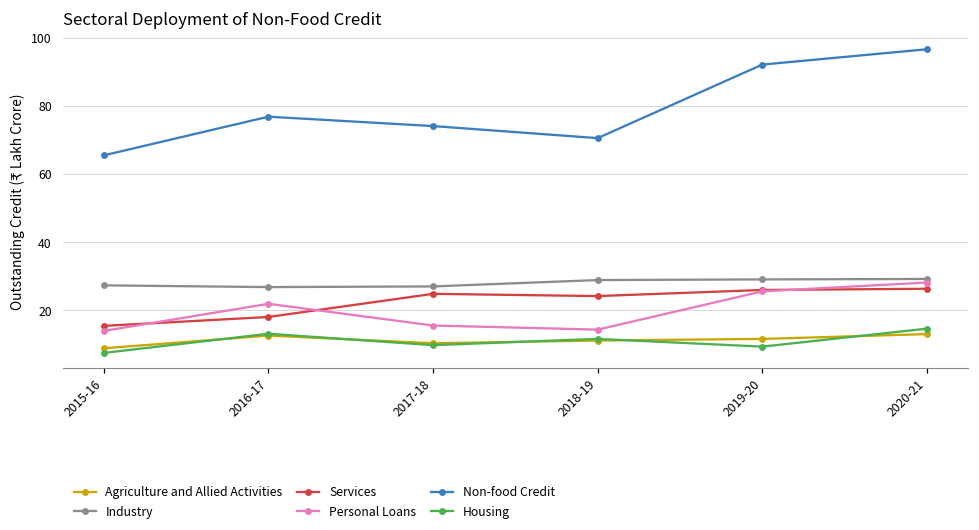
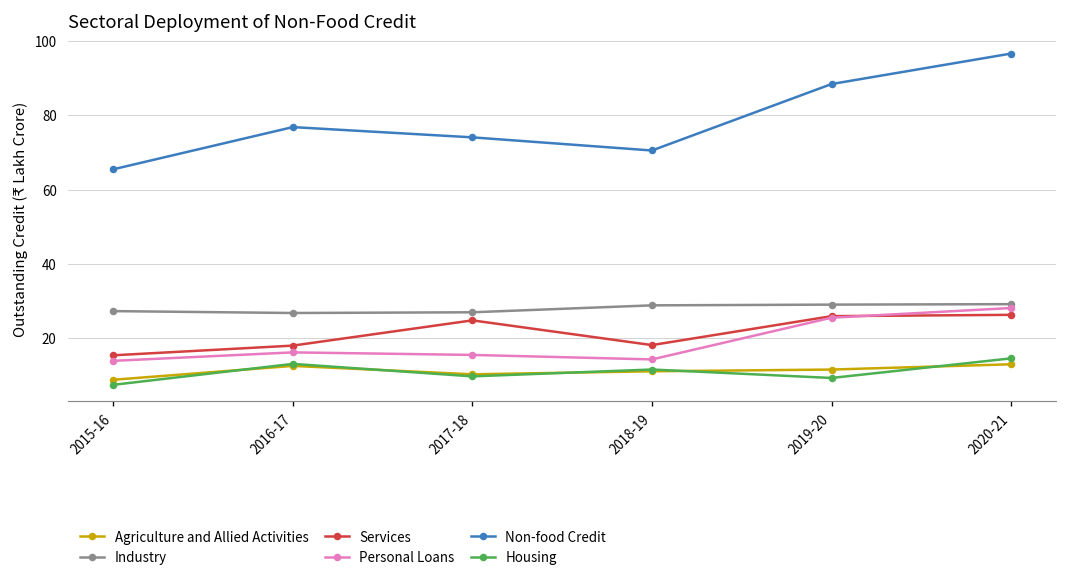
Personal Loans, 2016-17: 22 -> 16
Services, 2018-19: 24 -> 18
Non-food Credit, 2019-20: 92 -> 88
